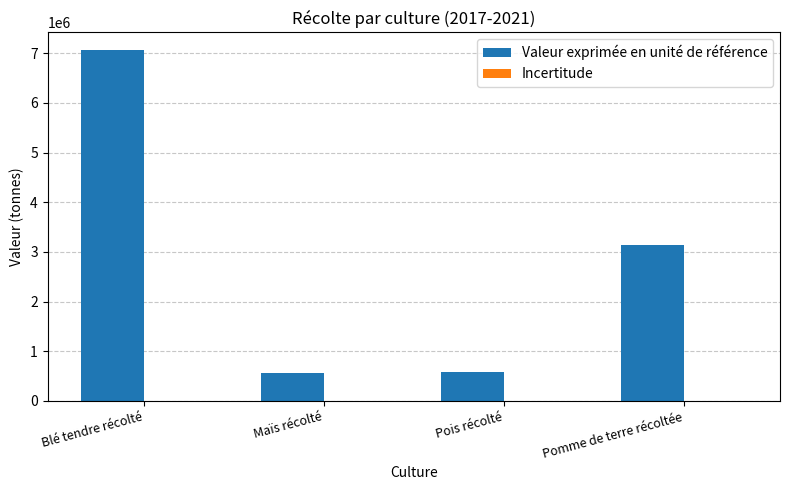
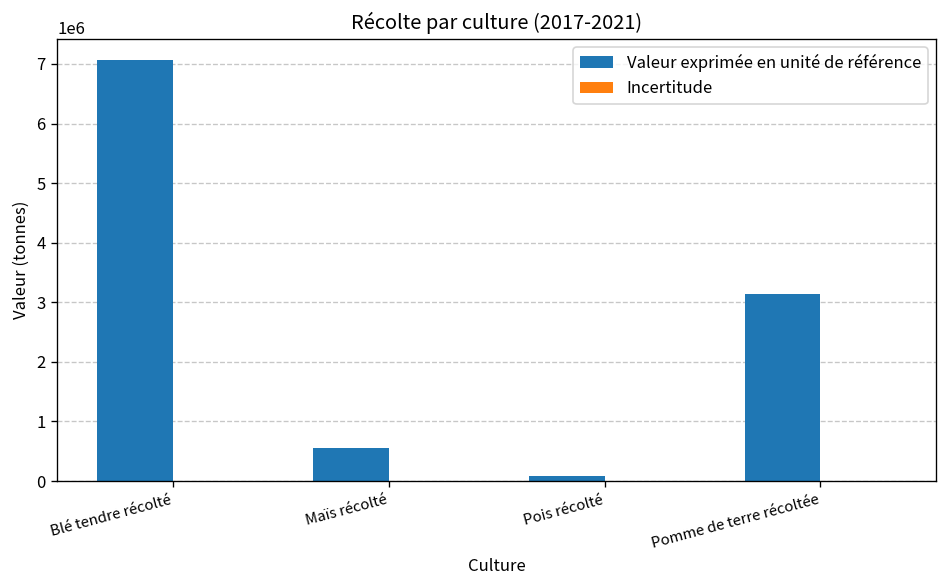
Valeur exprimée en unité de référence, Pois récolté: 600000 -> 100000
